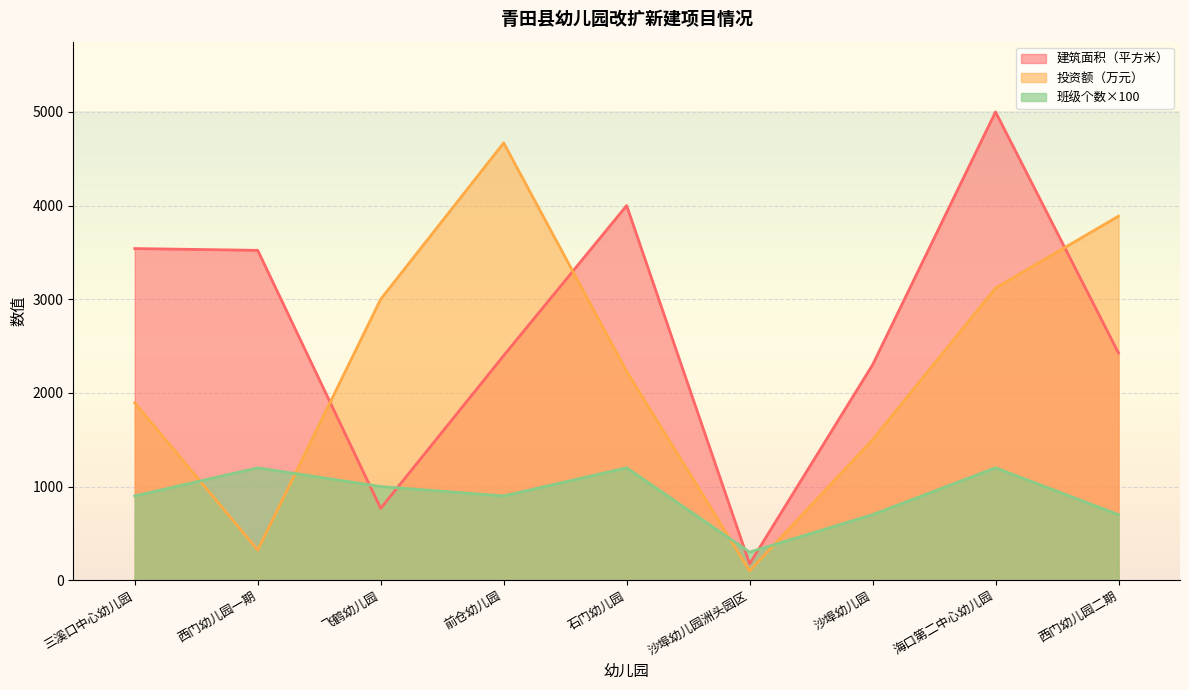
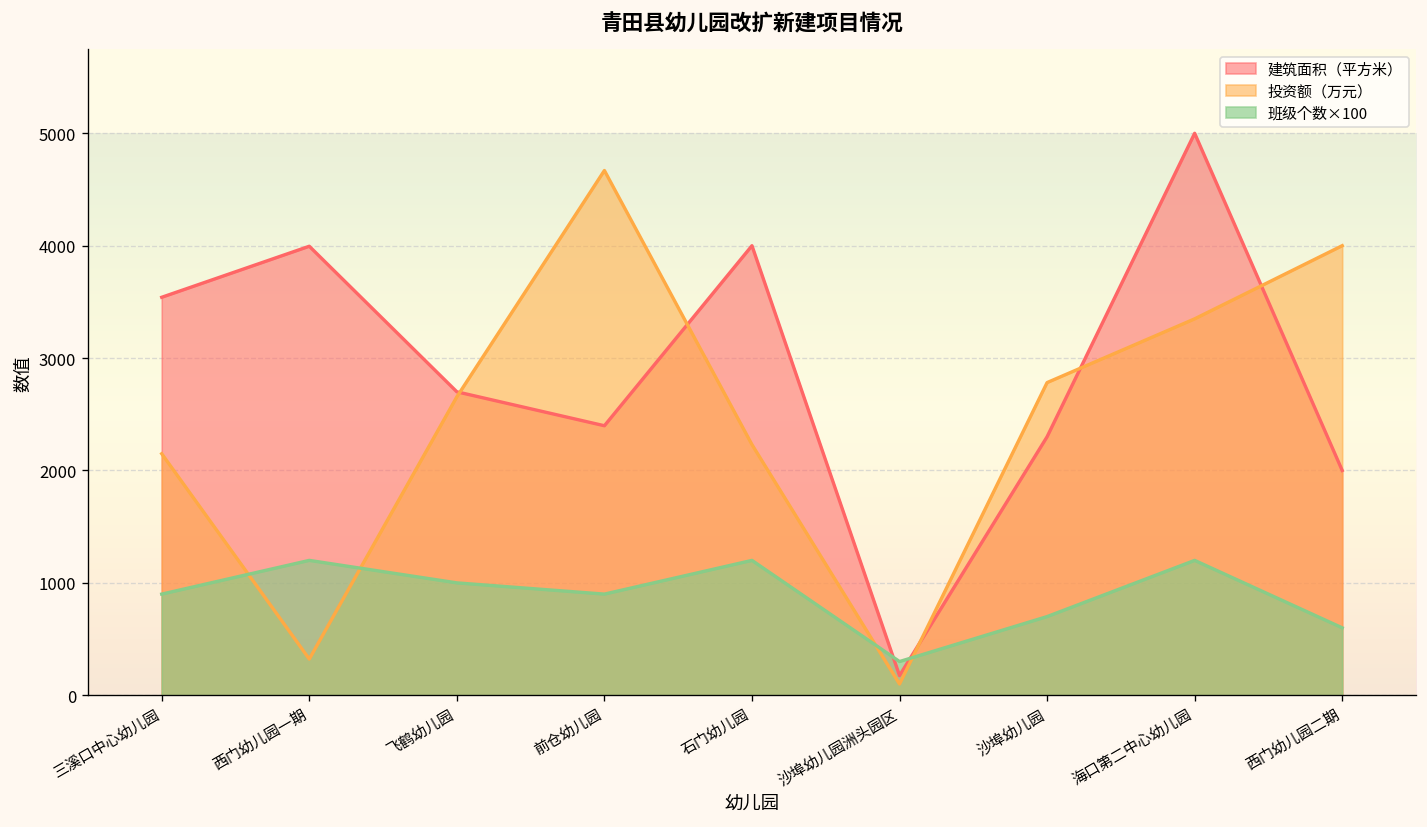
投资额（万元）, 三溪口中心幼儿园: 1900 -> 2100
建筑面积（平方米）, 西门幼儿园一期: 3500 -> 4000
建筑面积（平方米）, 飞鹤幼儿园: 800 -> 2700
投资额（万元）, 飞鹤幼儿园: 3000 -> 2700
投资额（万元）, 沙埠幼儿园: 1500 -> 2800
投资额（万元）, 海口第二中心幼儿园: 3100 -> 3300
建筑面积（平方米）, 西门幼儿园二期: 2400 -> 2000
投资额（万元）, 西门幼儿园二期: 3900 -> 4000
班级个数×100, 西门幼儿园二期: 700 -> 600
